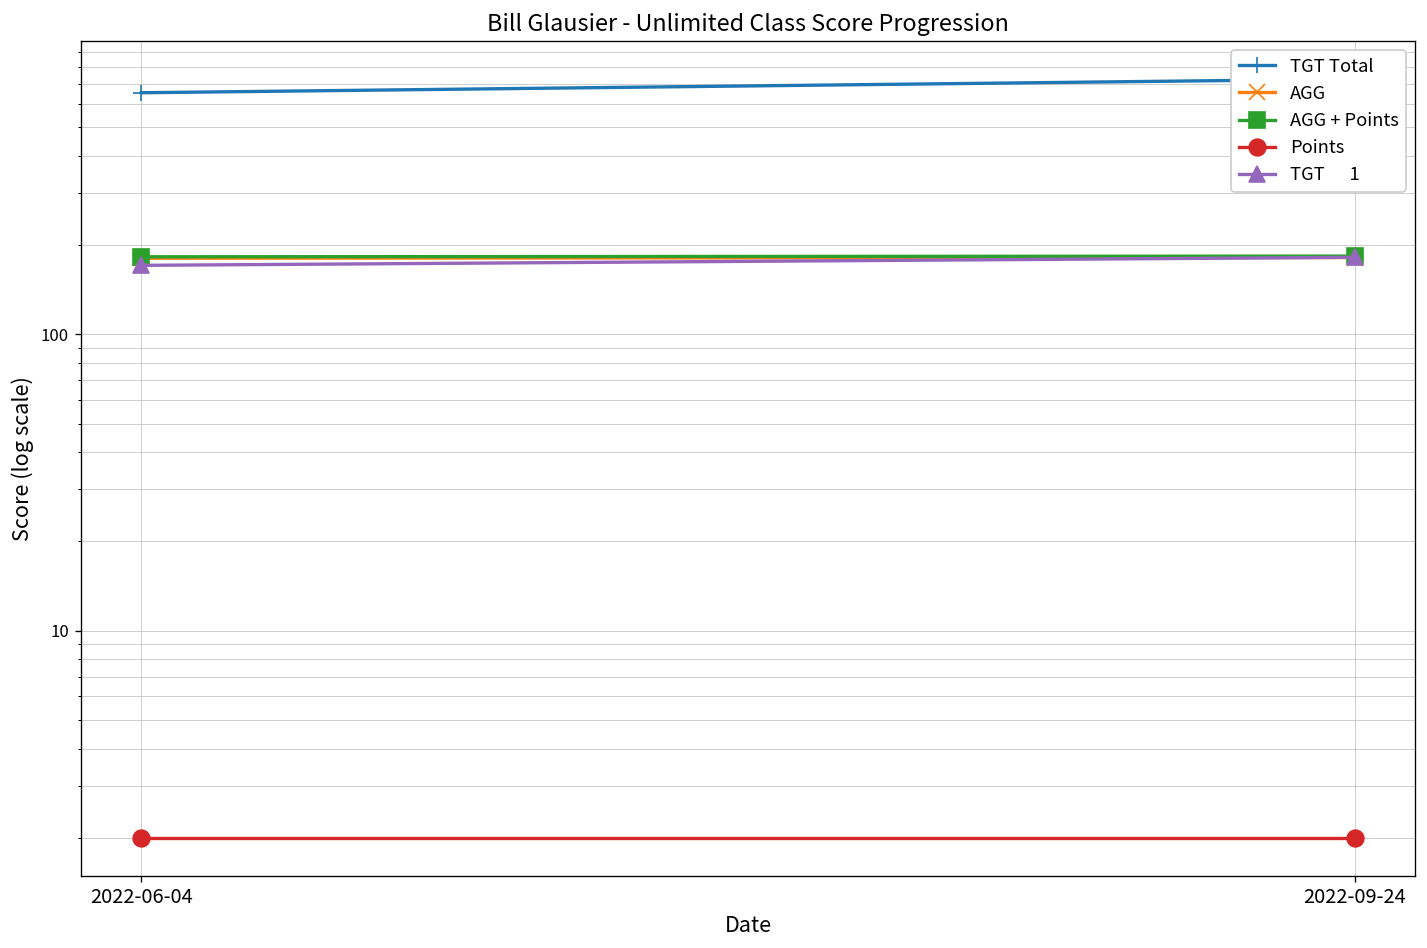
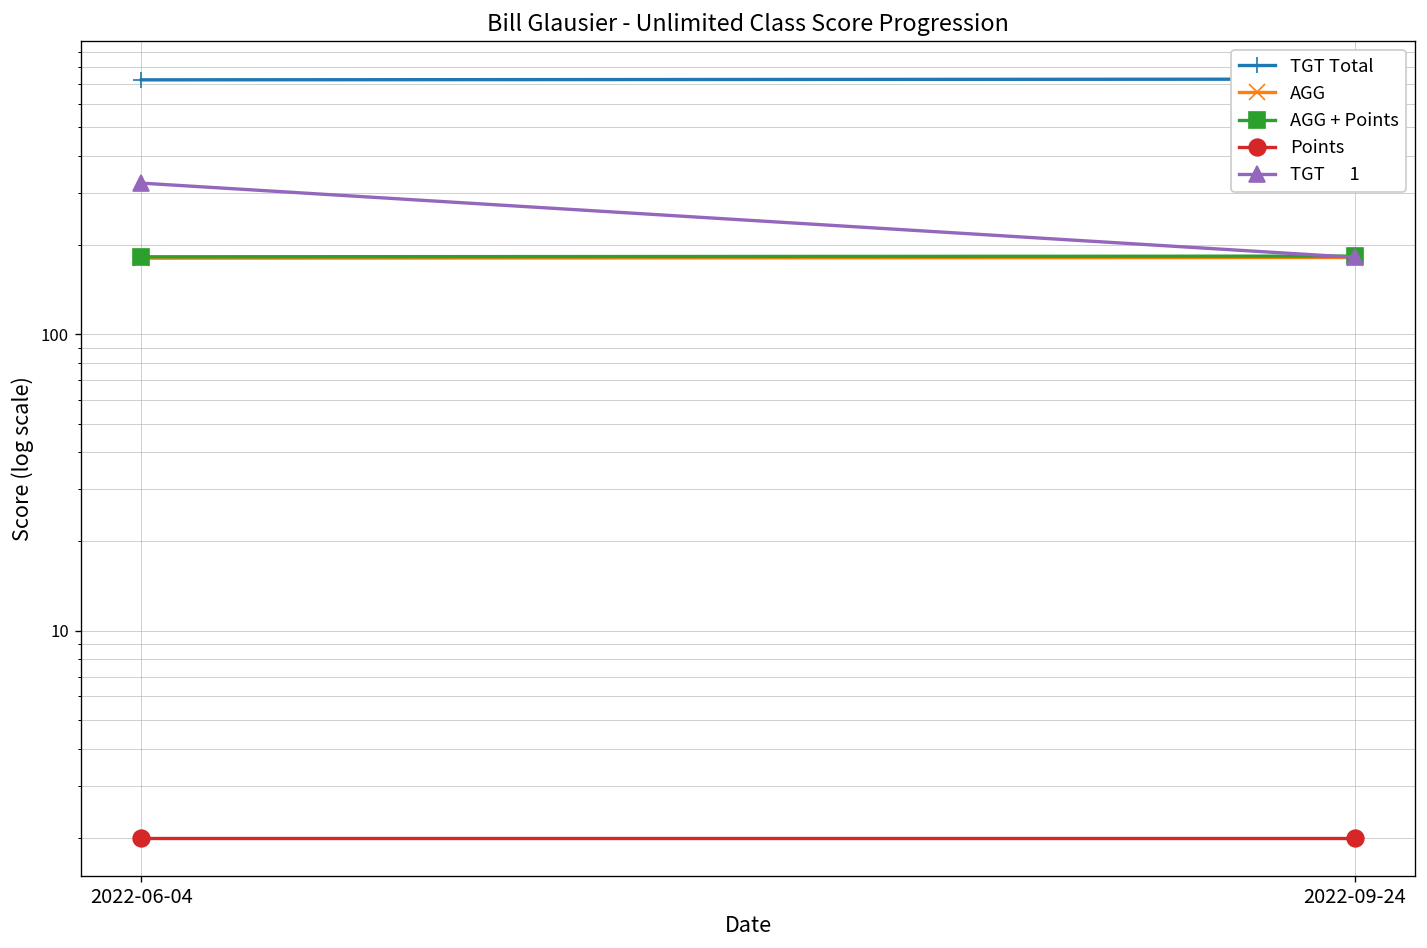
TGT Total, 2022-06-04: 650 -> 720
TGT 1, 2022-06-04: 170 -> 320
